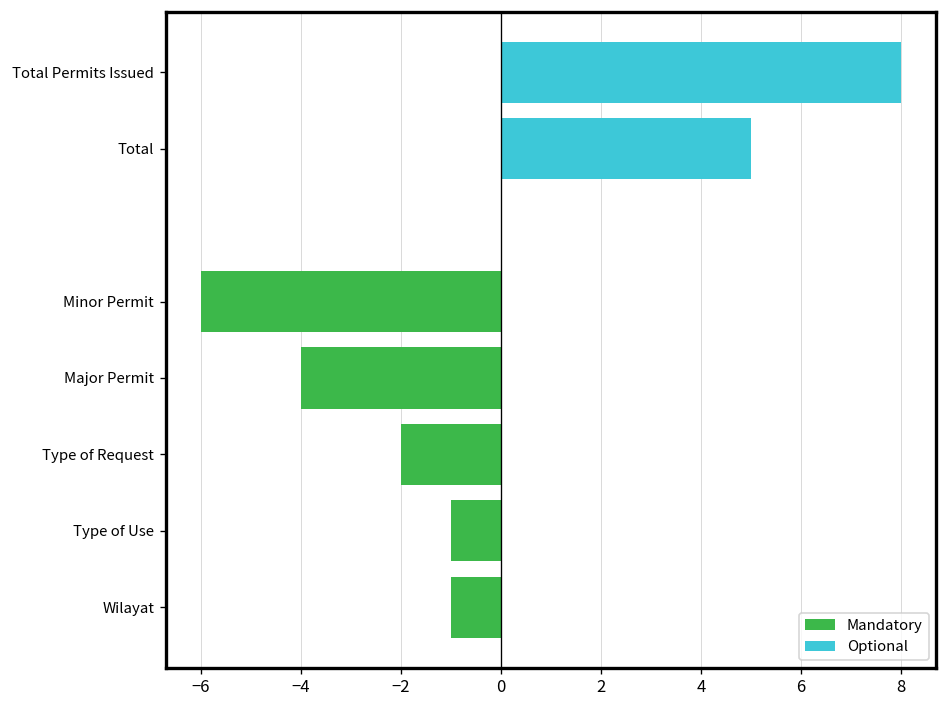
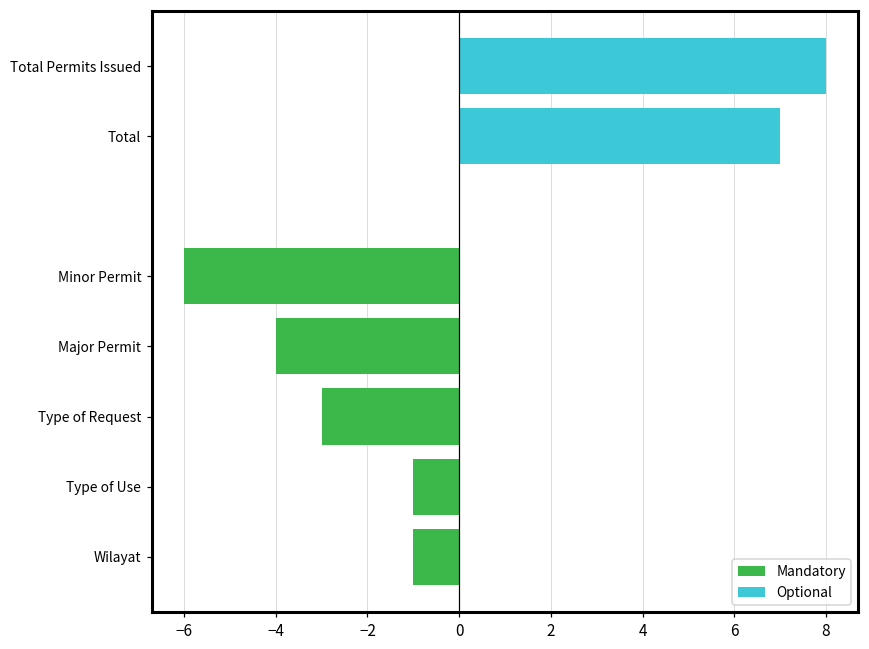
Optional, Total: 5 -> 7
Mandatory, Type of Request: -2.0 -> -3.0
